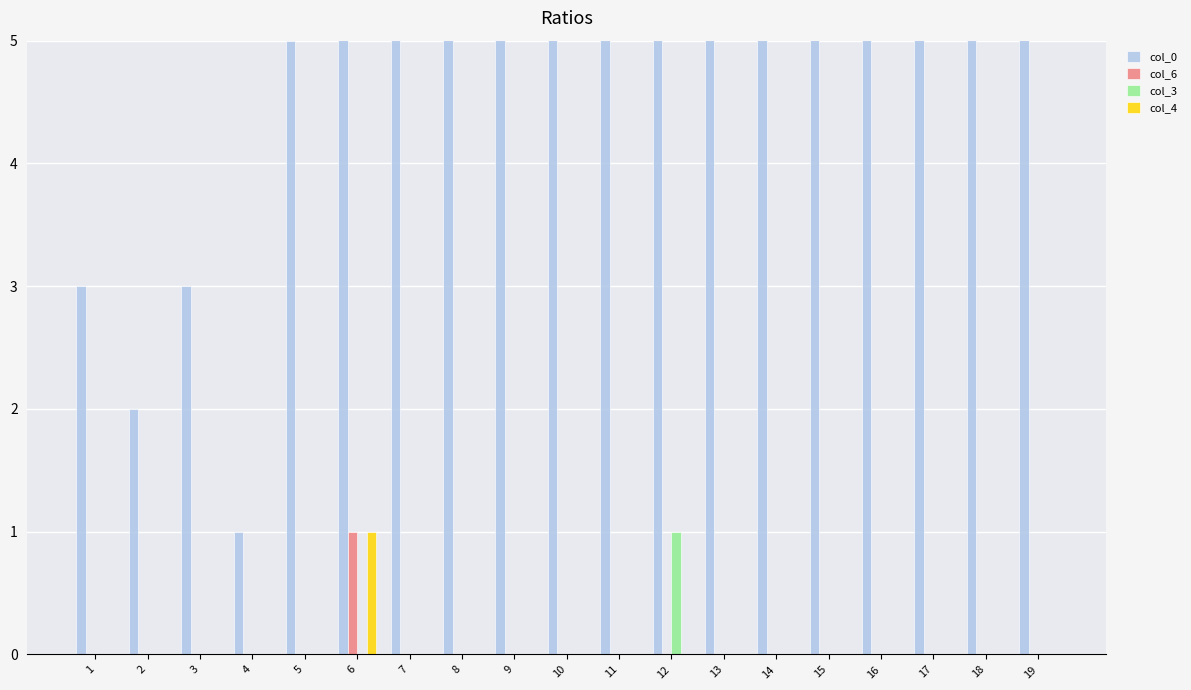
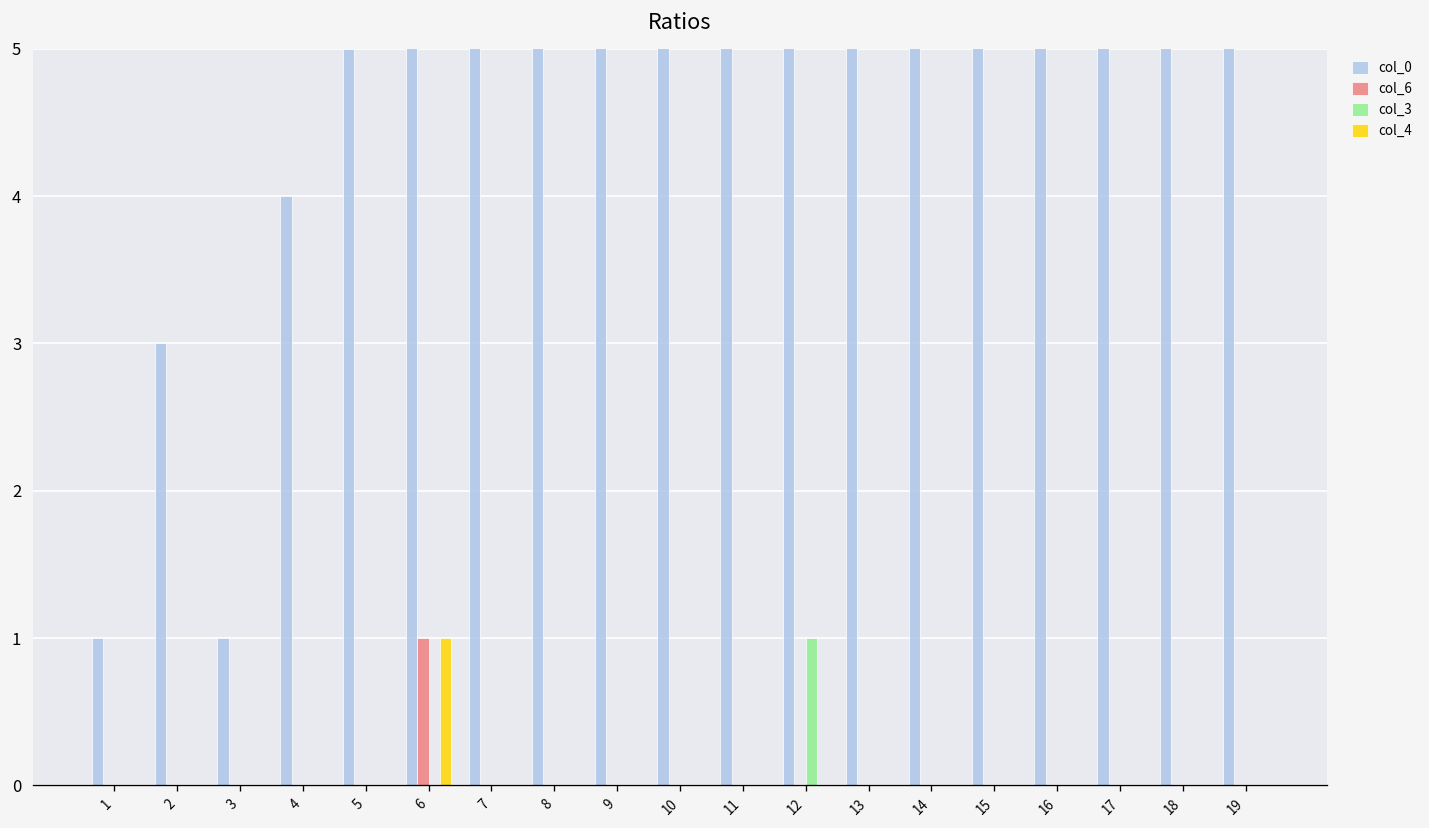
col_0, 1: 3 -> 1
col_0, 2: 2 -> 3
col_0, 3: 3 -> 1
col_0, 4: 1 -> 4
